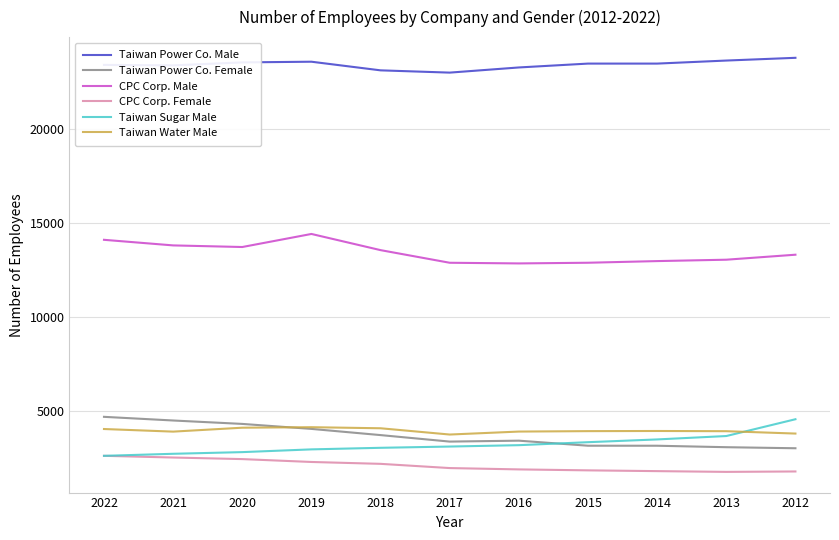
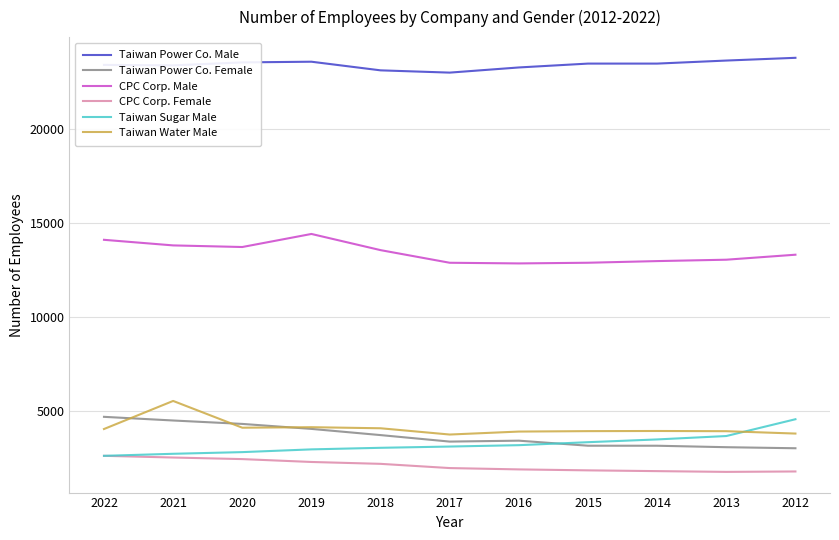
Taiwan Water Male, 2021: 3900 -> 5500
